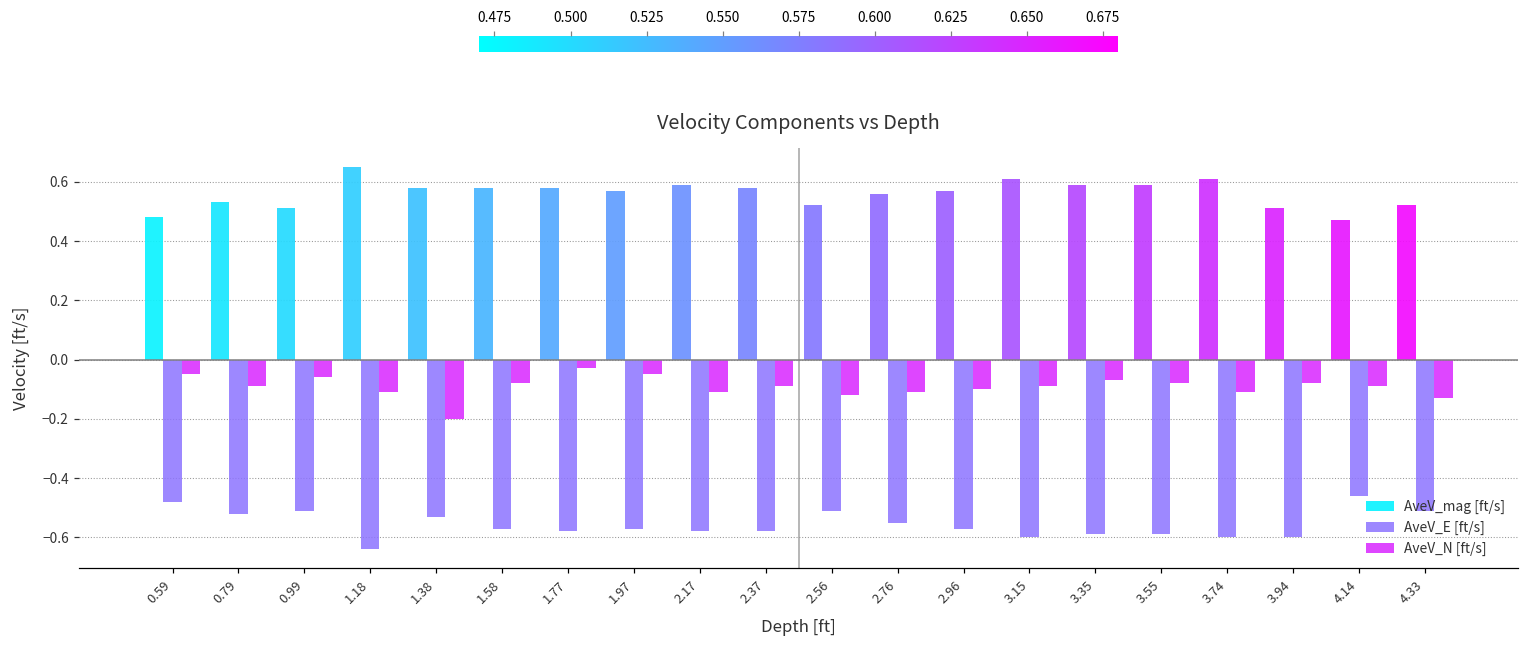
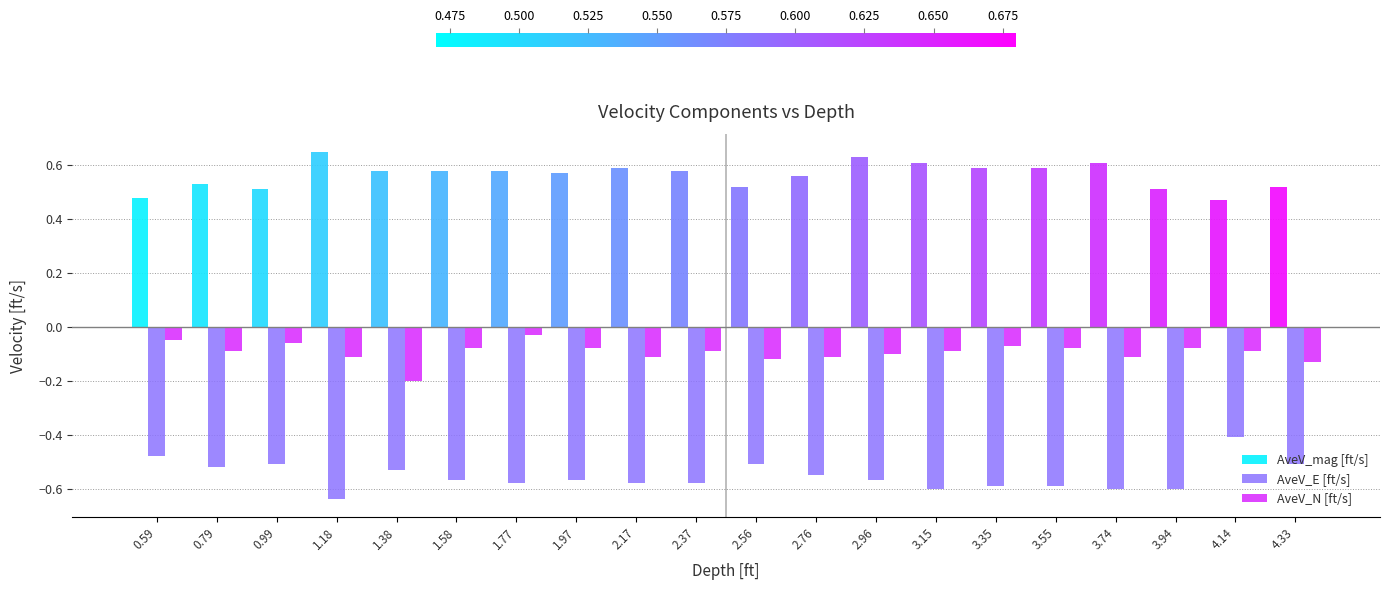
AveV_N [ft/s], 1.97: -0.05 -> -0.08
AveV_mag [ft/s], 2.96: 0.57 -> 0.63
AveV_E [ft/s], 4.14: -0.46 -> -0.41
